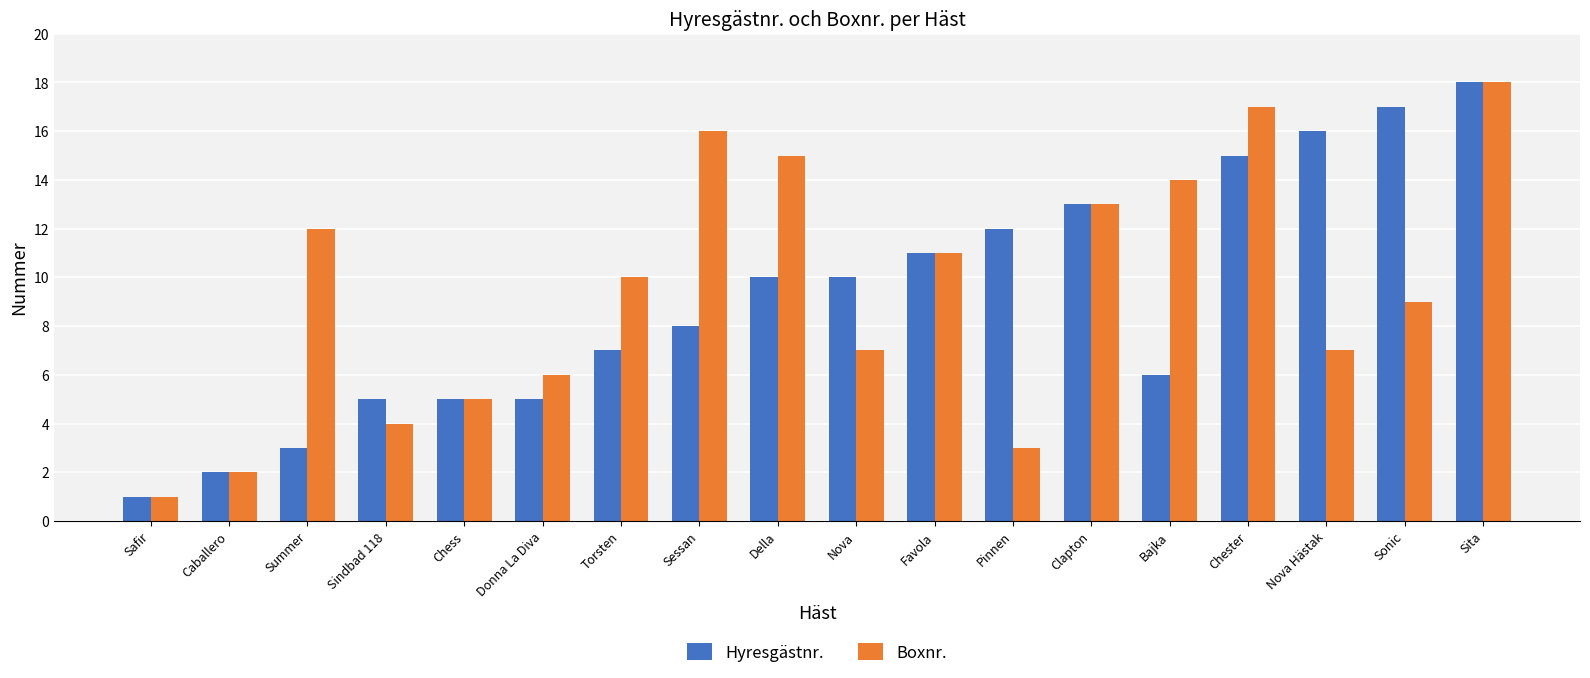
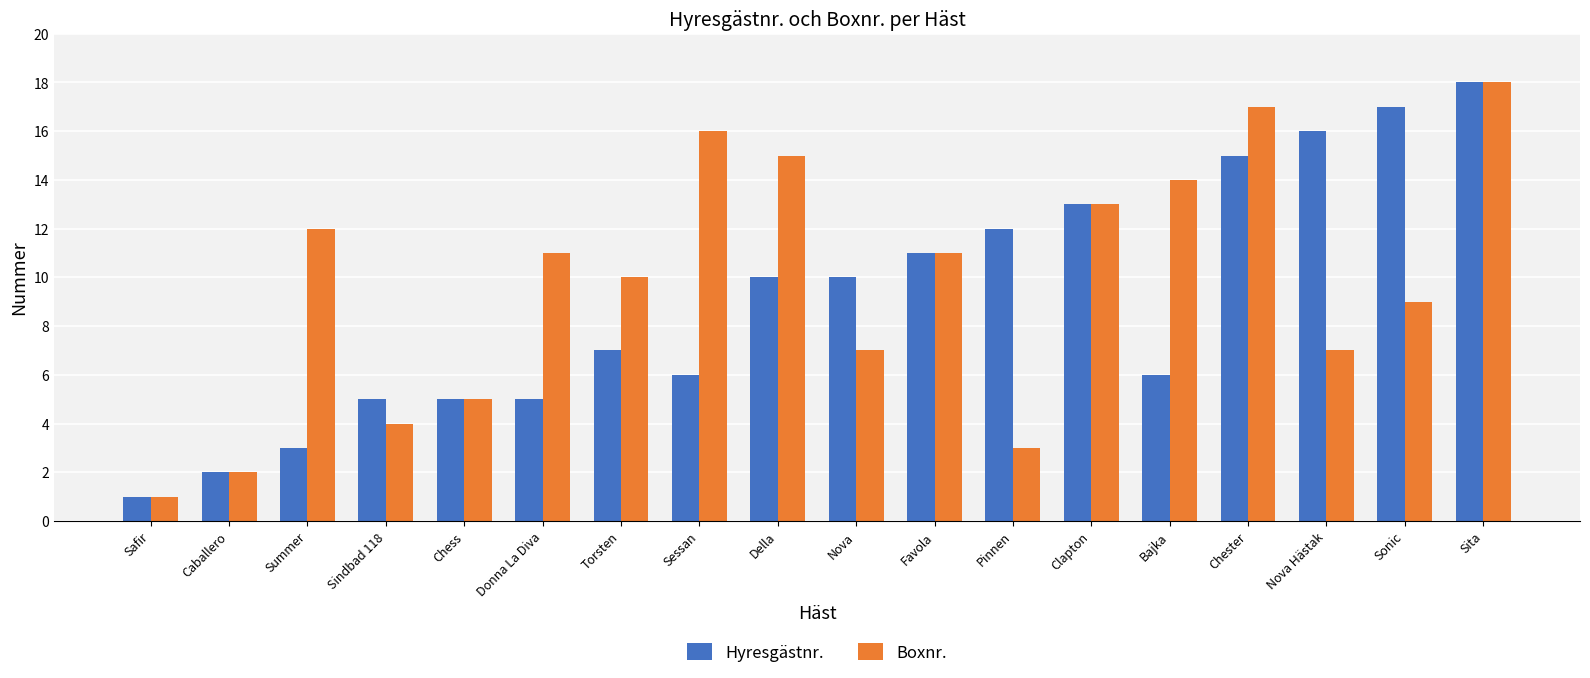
Boxnr., Donna La Diva: 6 -> 11
Hyresgästnr., Sessan: 8 -> 6
